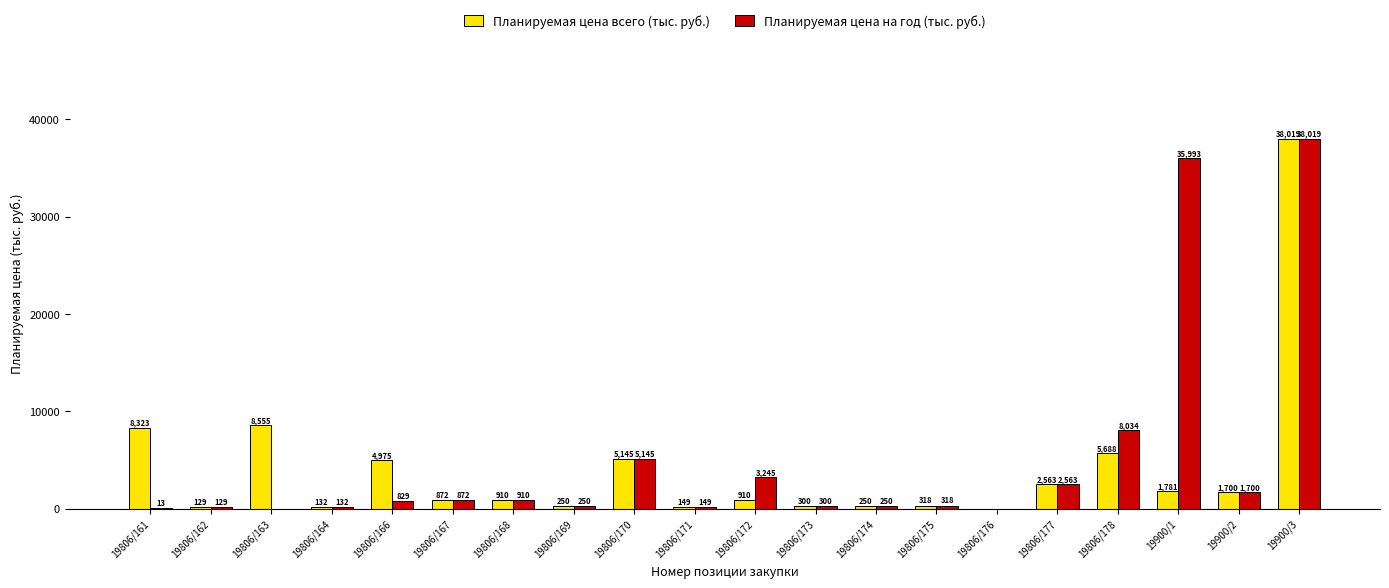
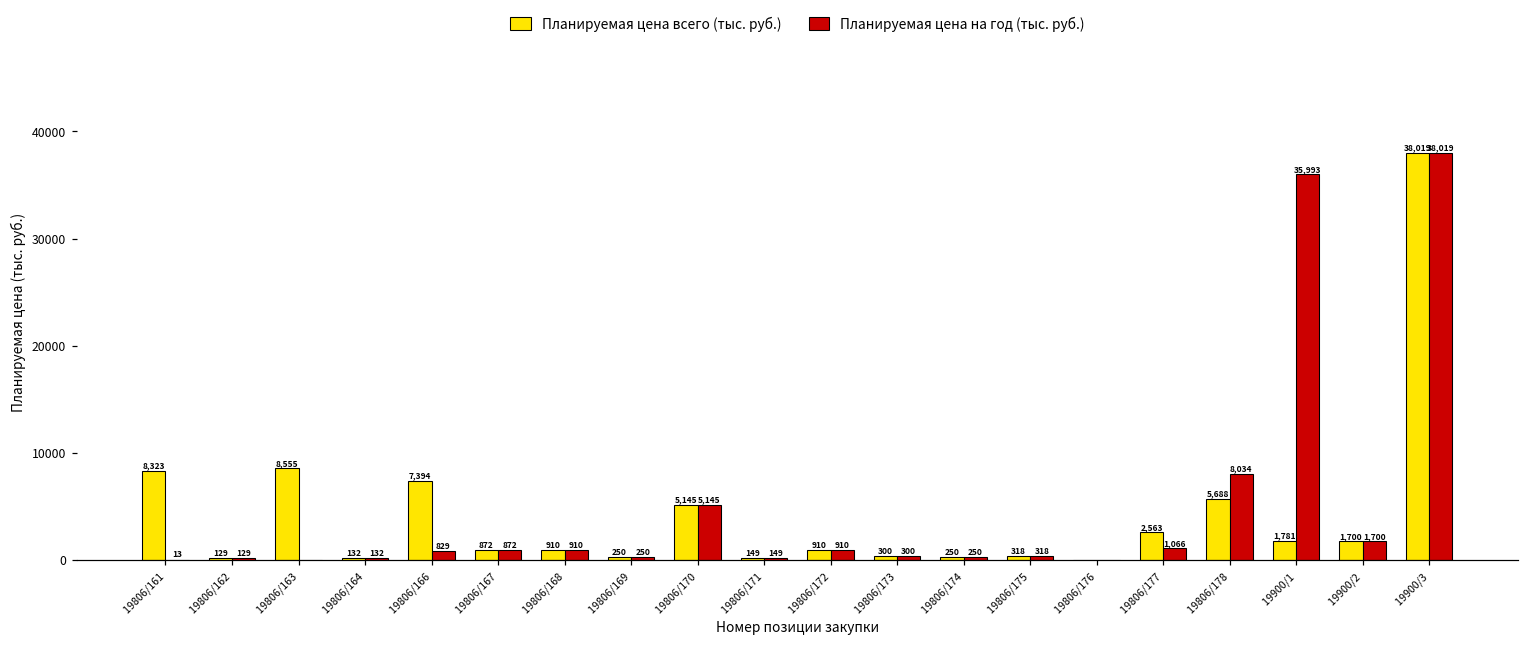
Планируемая цена всего (тыс. руб.), 19806/166: 4,975 -> 7,394
Планируемая цена на год (тыс. руб.), 19806/172: 3,245 -> 910
Планируемая цена на год (тыс. руб.), 19806/177: 2,563 -> 1,066
